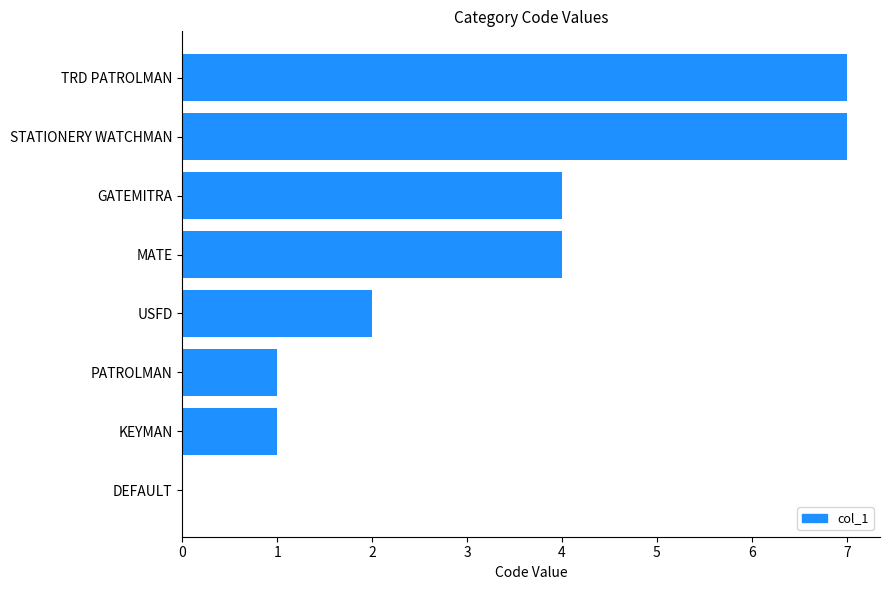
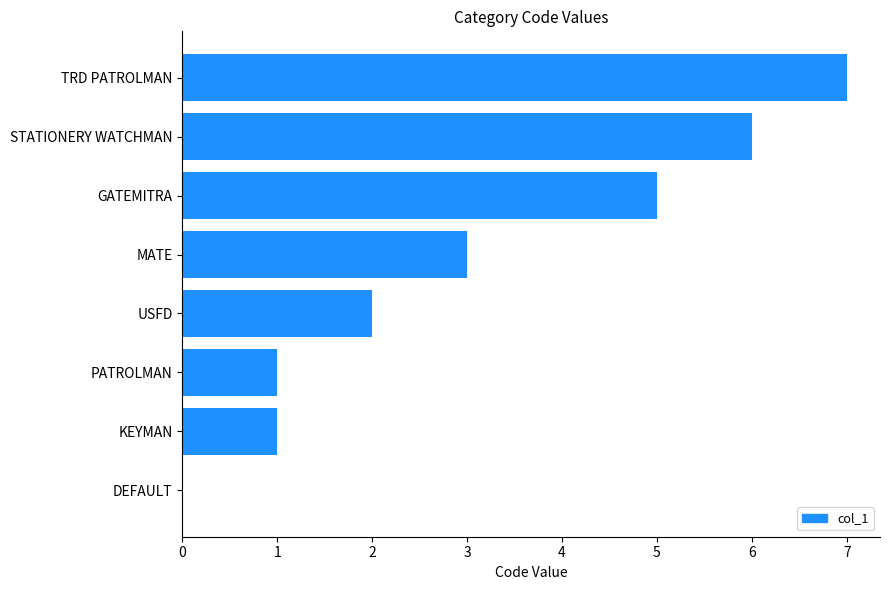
STATIONERY WATCHMAN: 7 -> 6
GATEMITRA: 4 -> 5
MATE: 4 -> 3
